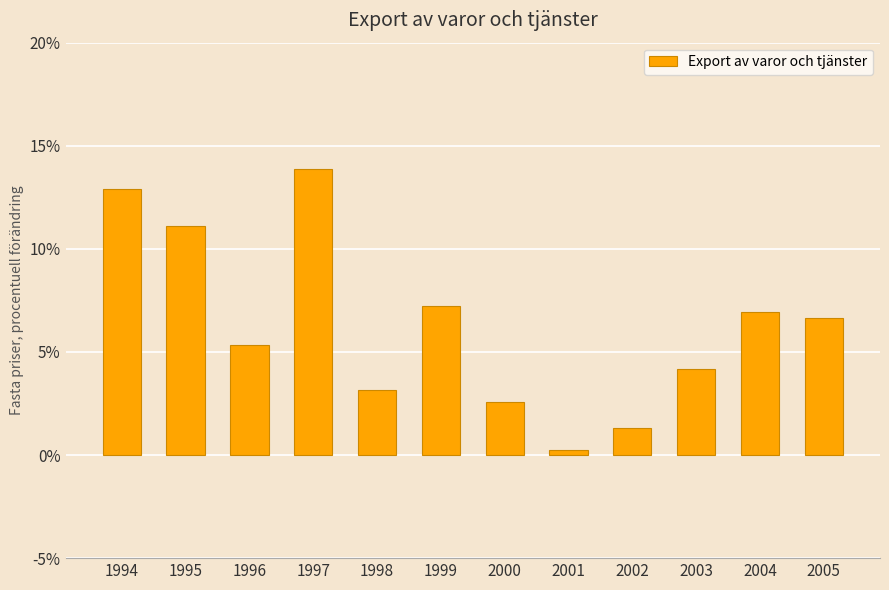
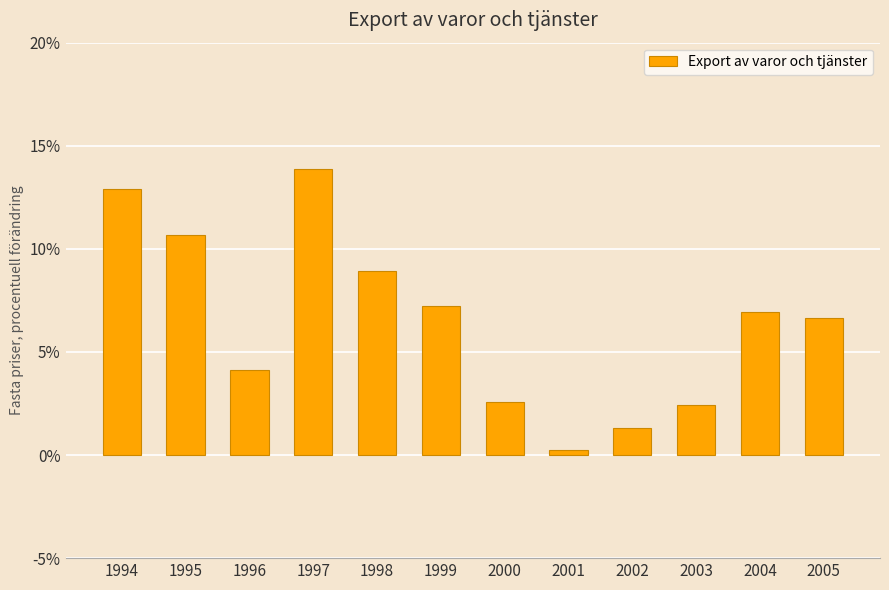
1995: 11.1% -> 10.7%
1996: 5.4% -> 4.1%
1998: 3.2% -> 8.9%
2003: 4.2% -> 2.4%
